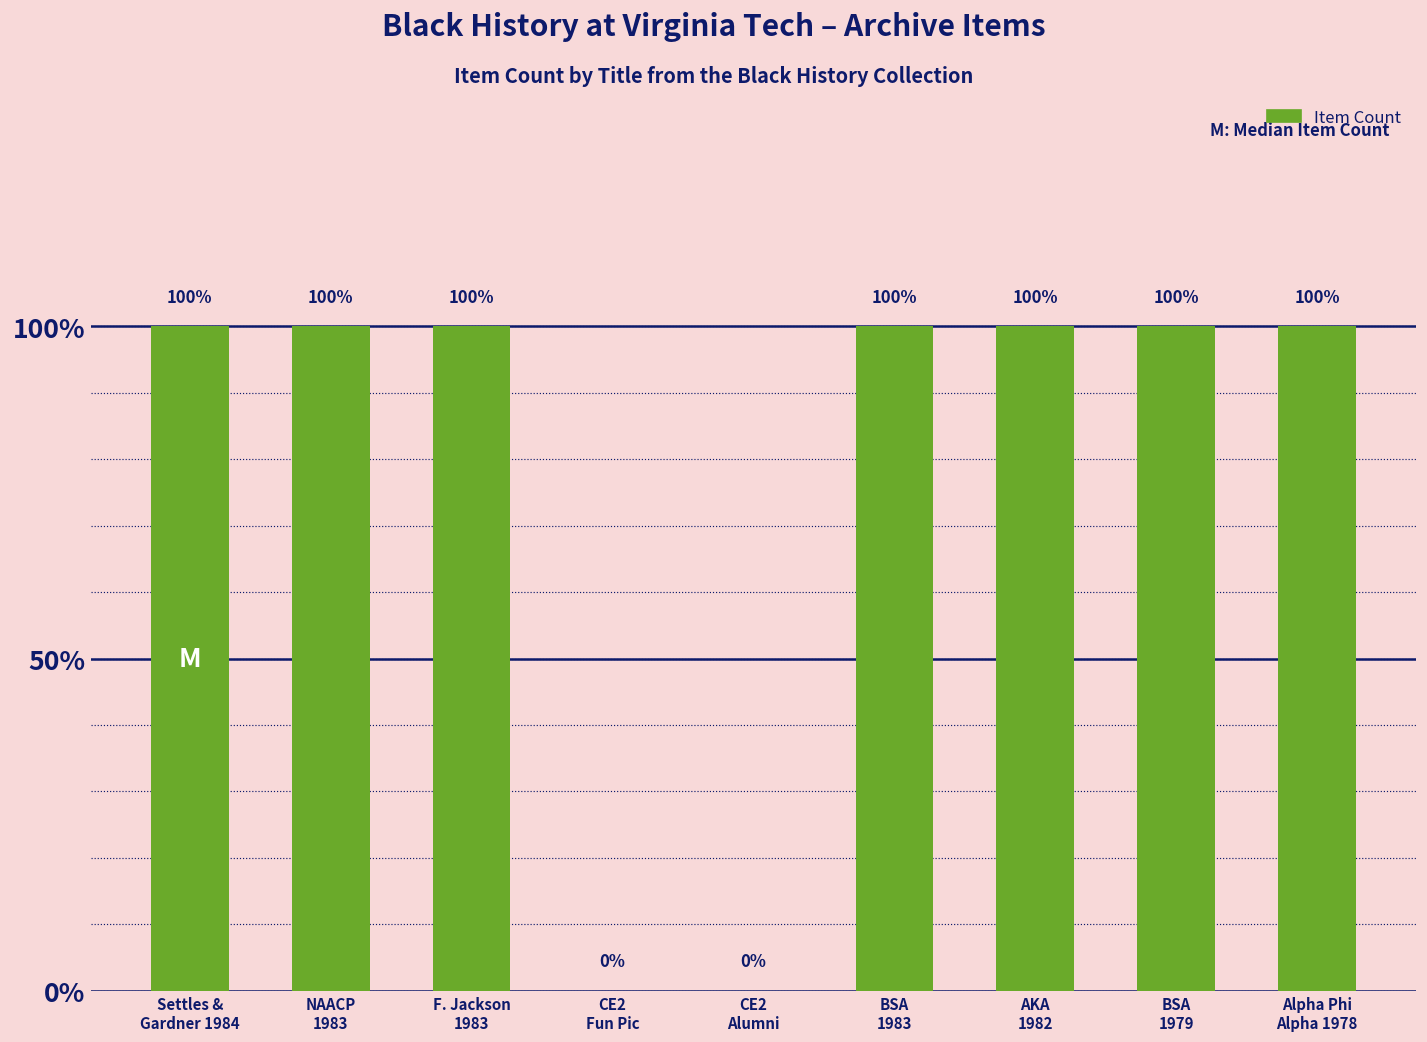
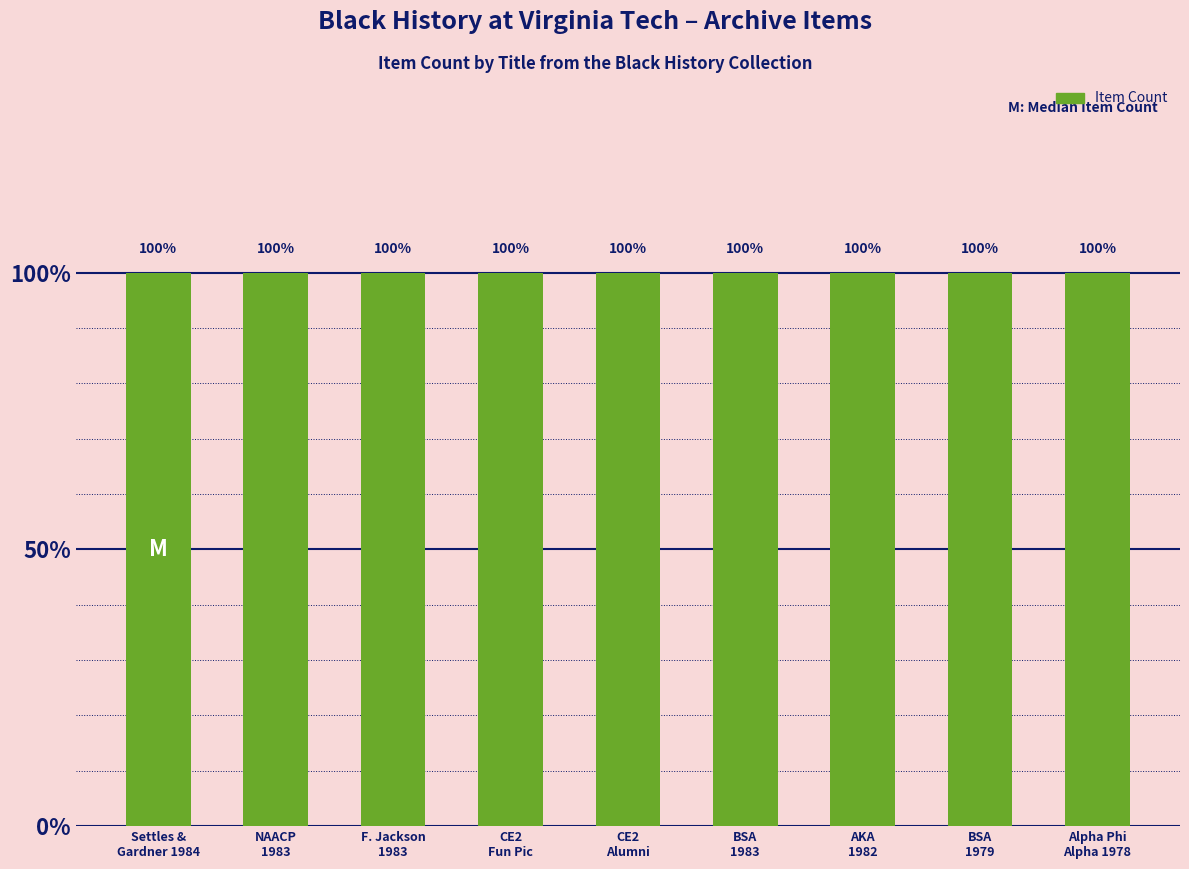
CE2 Fun Pic: 0% -> 100%
CE2 Alumni: 0% -> 100%
